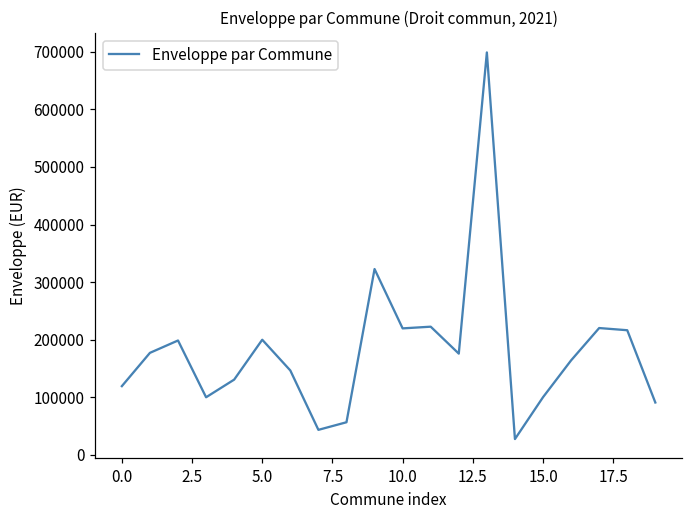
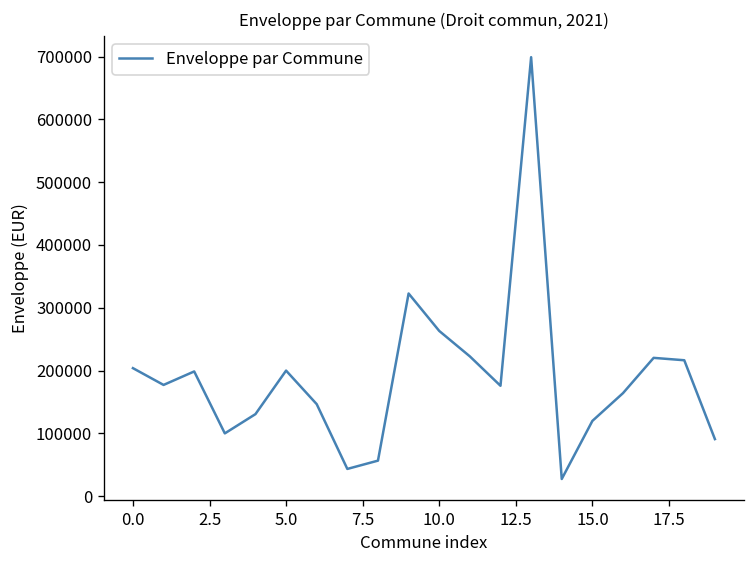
0.0: 120000 -> 200000
10.0: 220000 -> 260000
15.0: 100000 -> 120000
